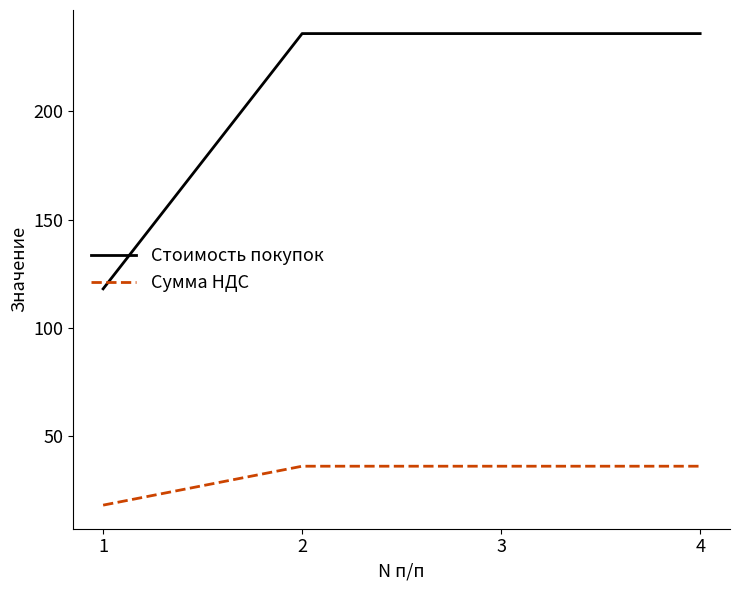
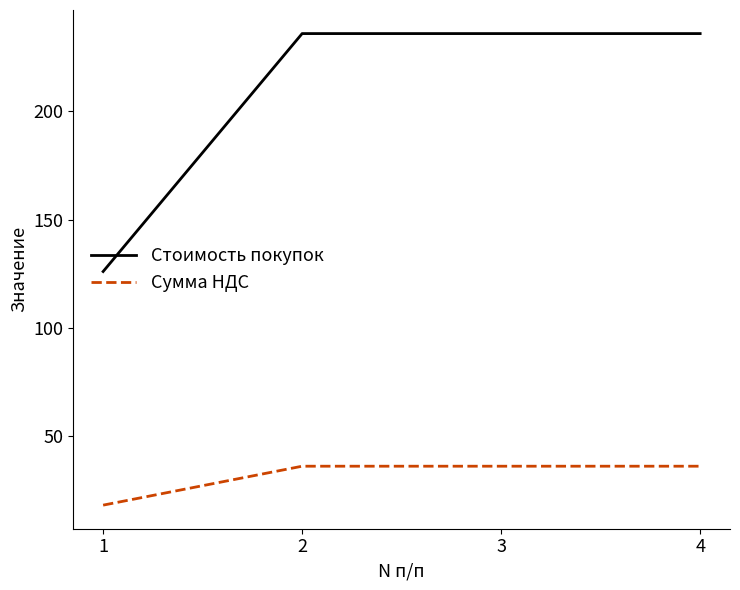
Стоимость покупок, 1: 118 -> 126
